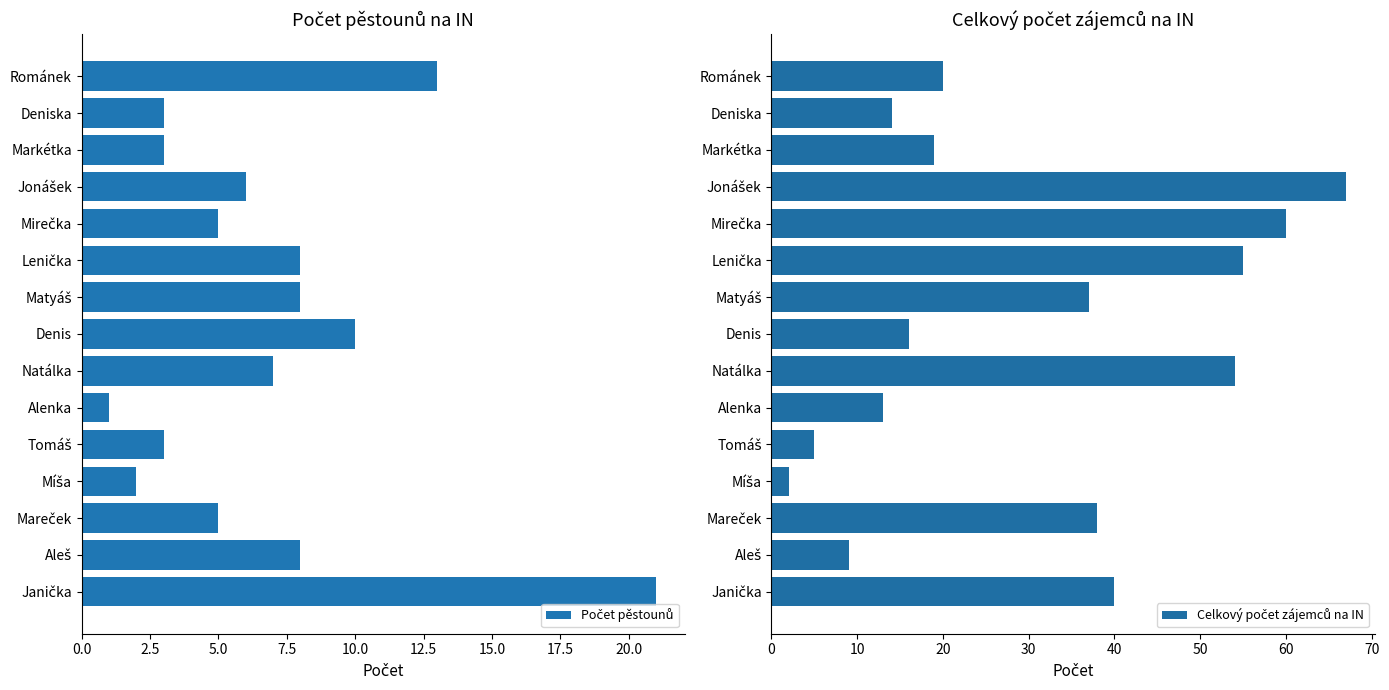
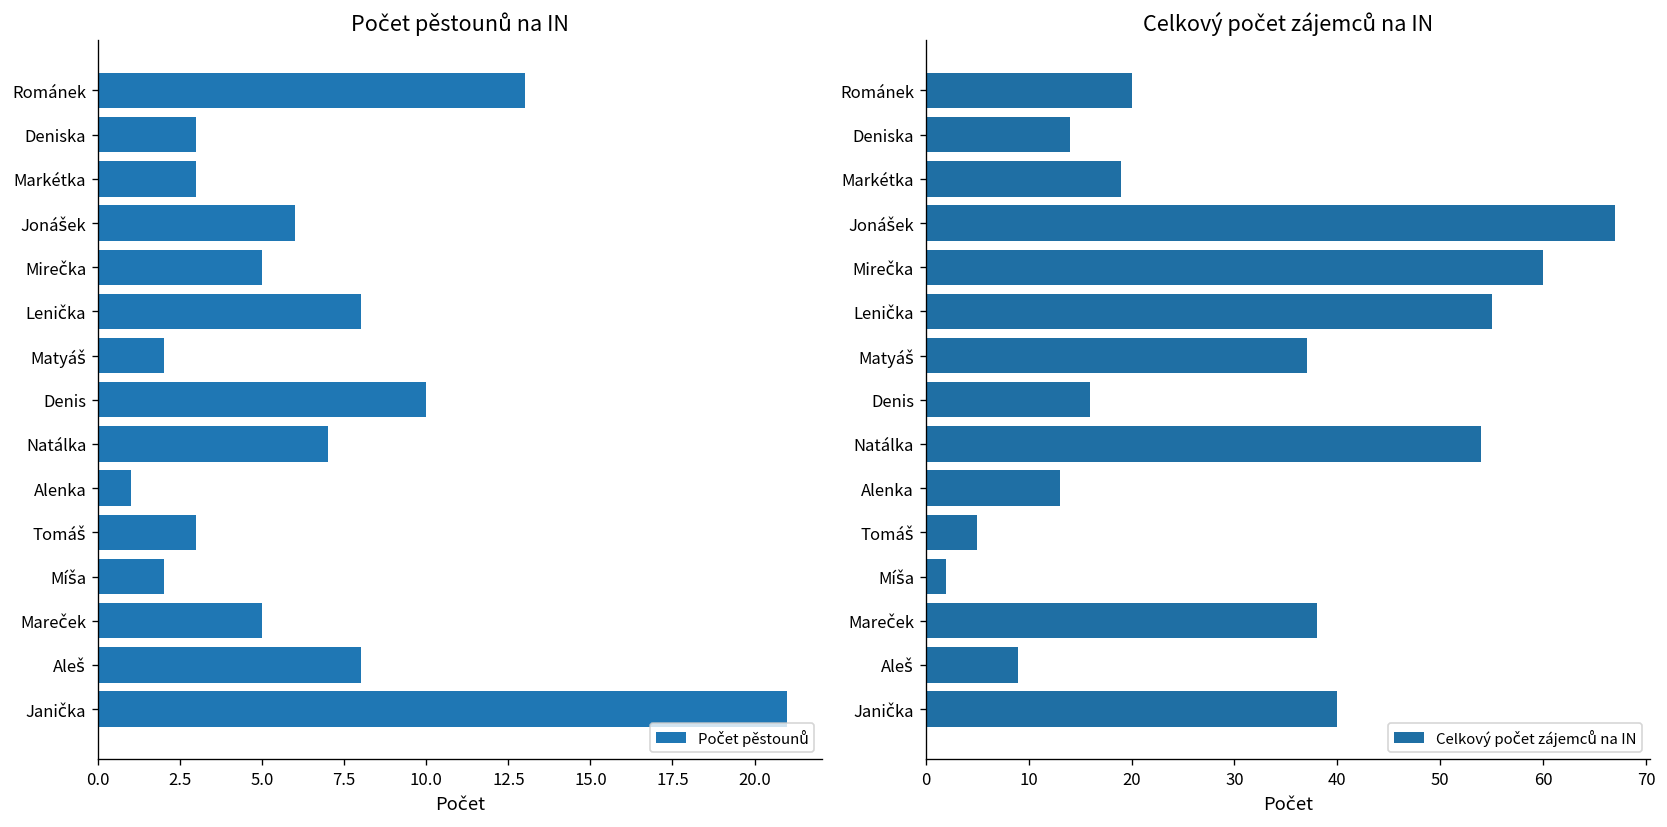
Počet pěstounů na IN, Matyáš: 8 -> 2
